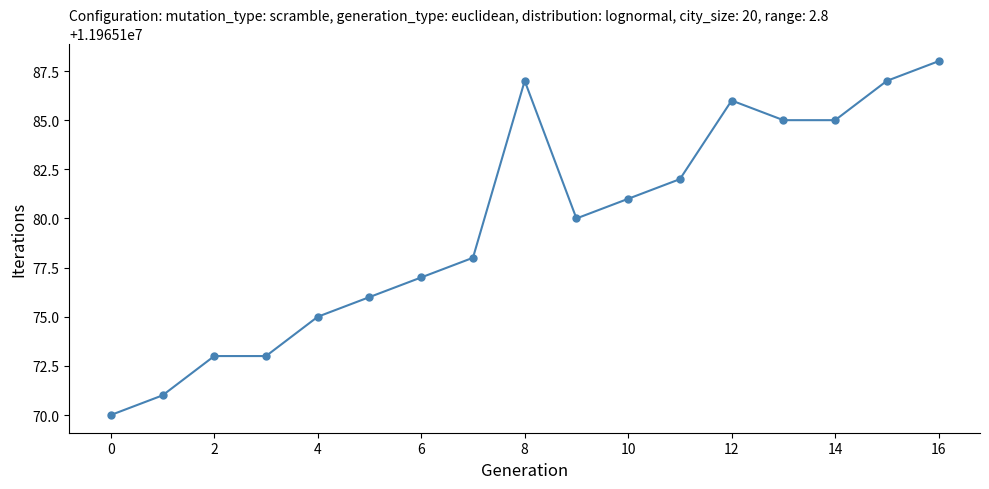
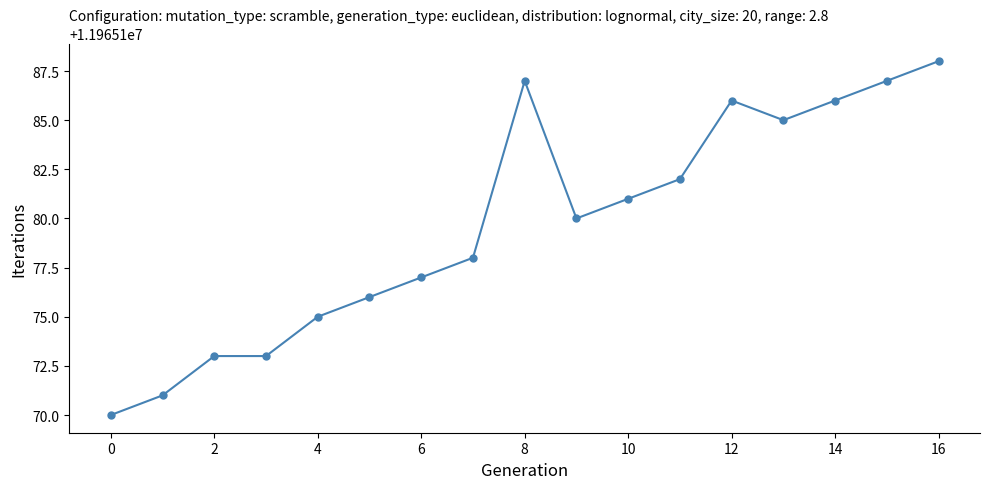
14: 11965185 -> 11965186
